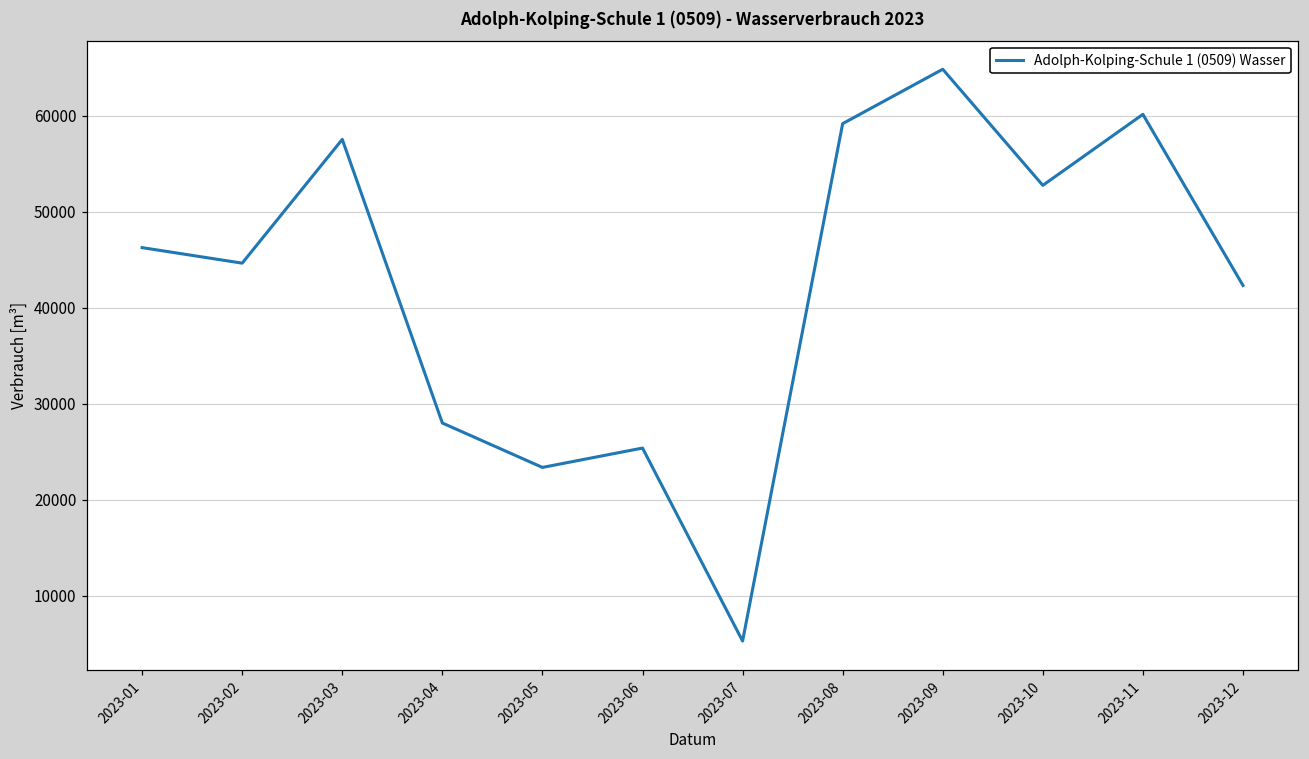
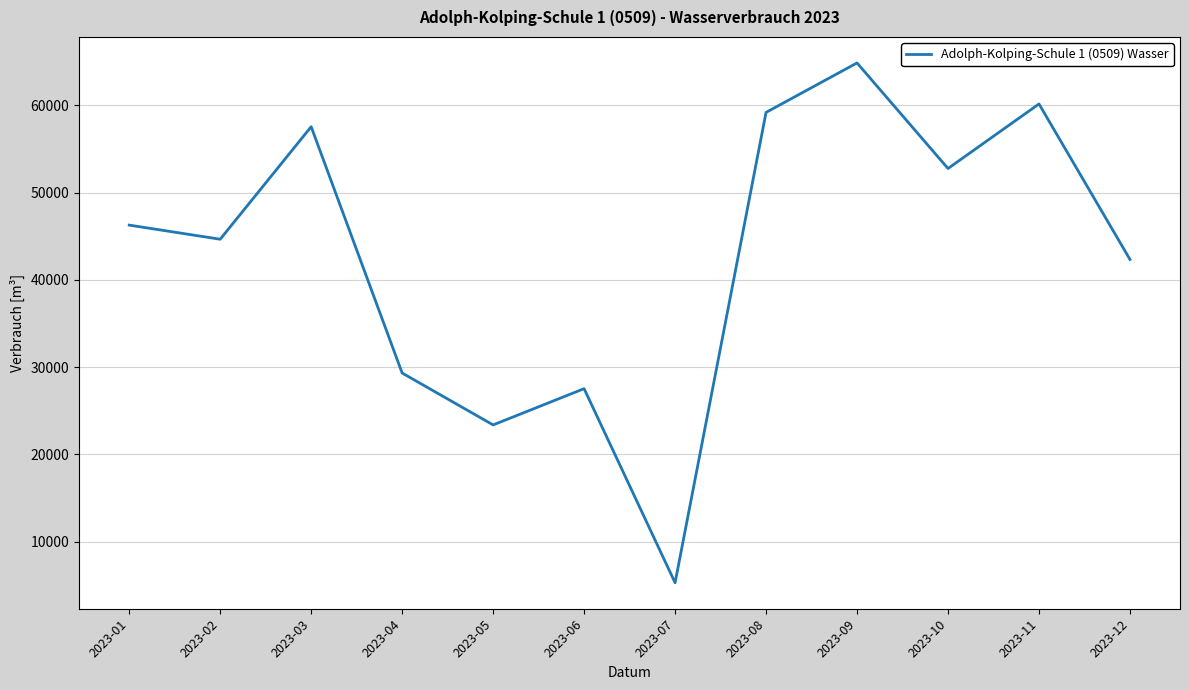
2023-04: 28000 -> 29000
2023-06: 25000 -> 28000
